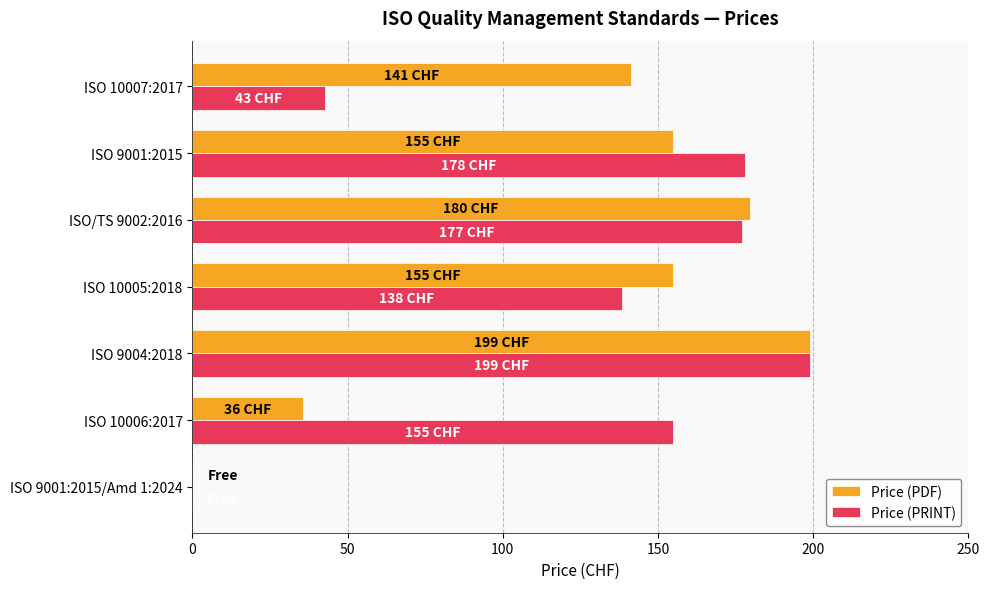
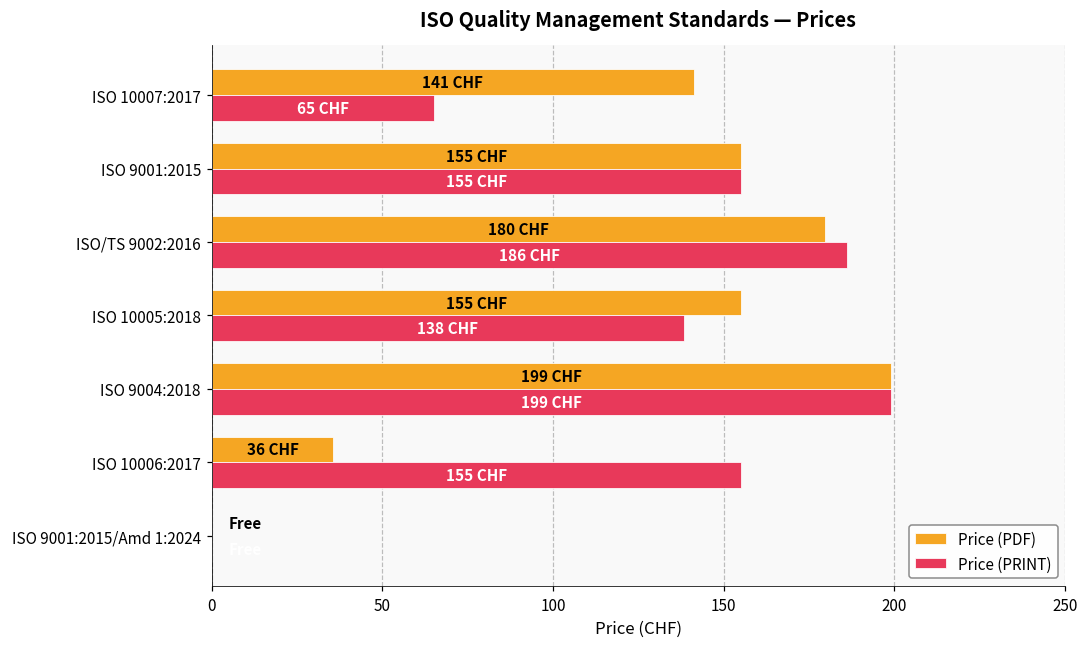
Price (PRINT), ISO 10007:2017: 43 -> 65
Price (PRINT), ISO 9001:2015: 178 -> 155
Price (PRINT), ISO/TS 9002:2016: 177 -> 186
